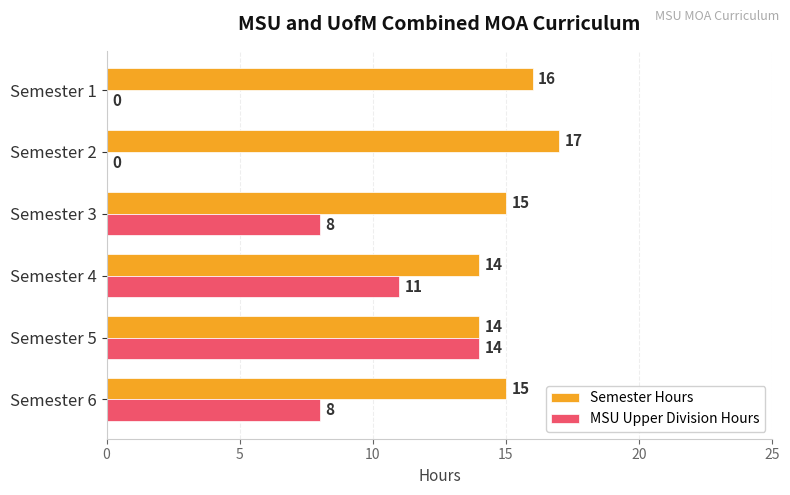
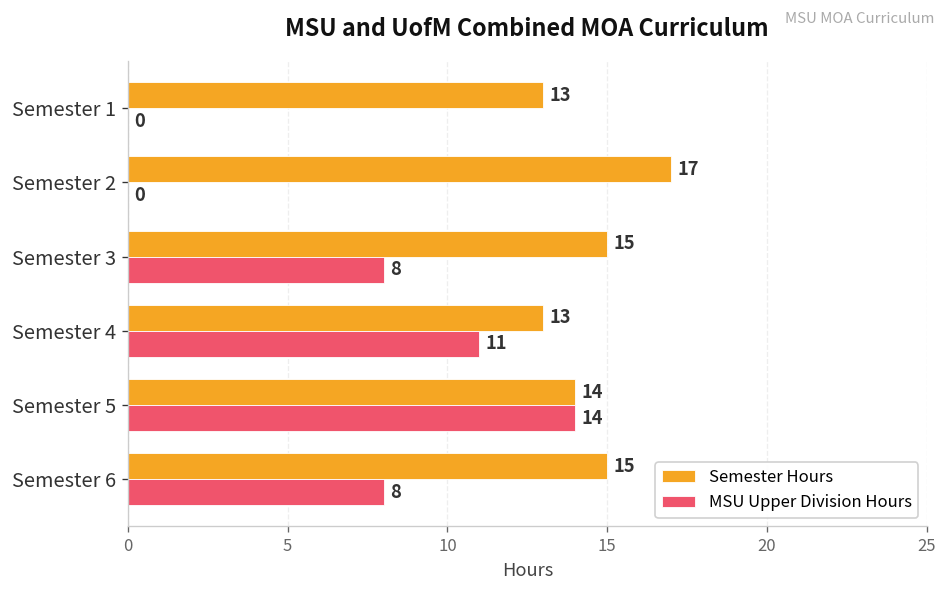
Semester Hours, Semester 1: 16 -> 13
Semester Hours, Semester 4: 14 -> 13
